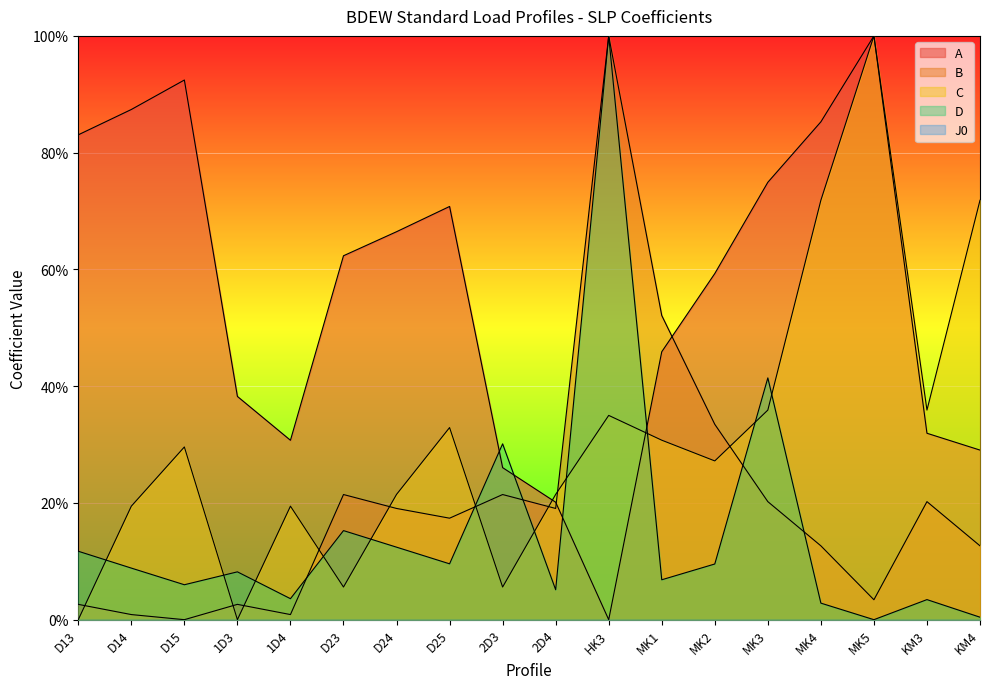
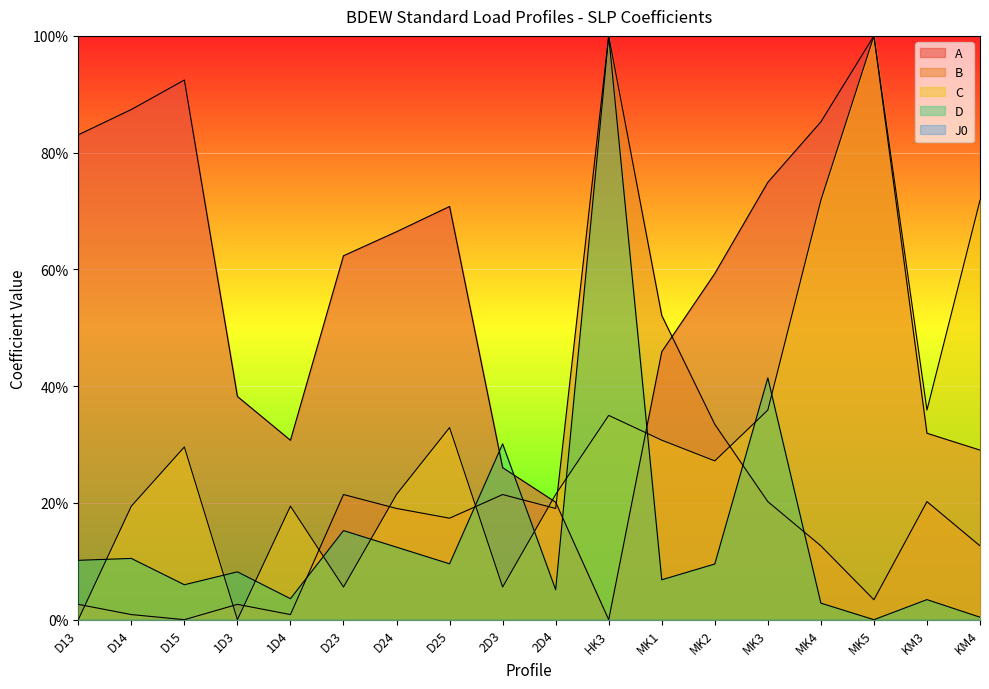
D, D13: 12% -> 10%
D, D14: 9% -> 10%
